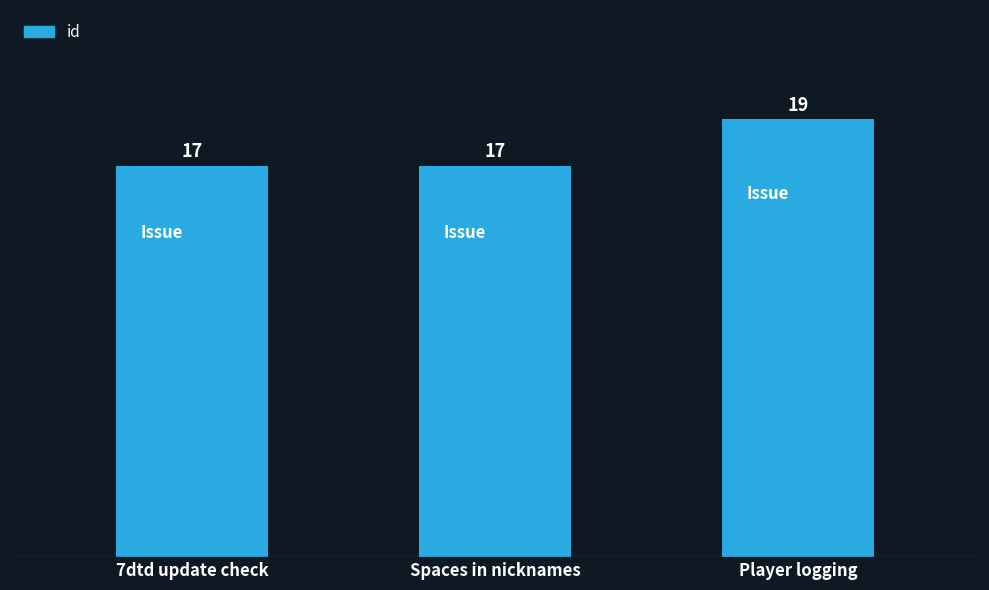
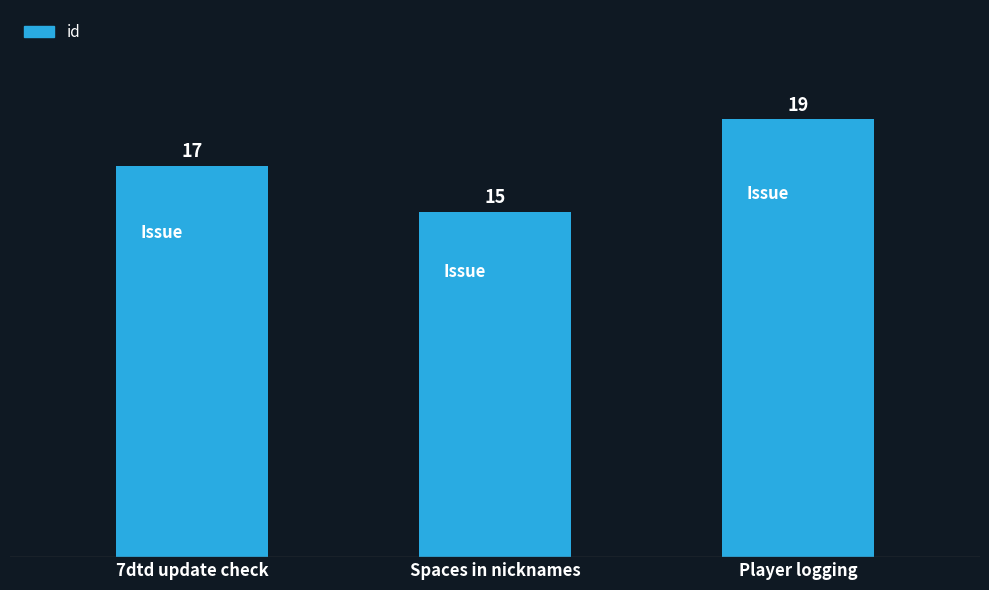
Spaces in nicknames: 17 -> 15
